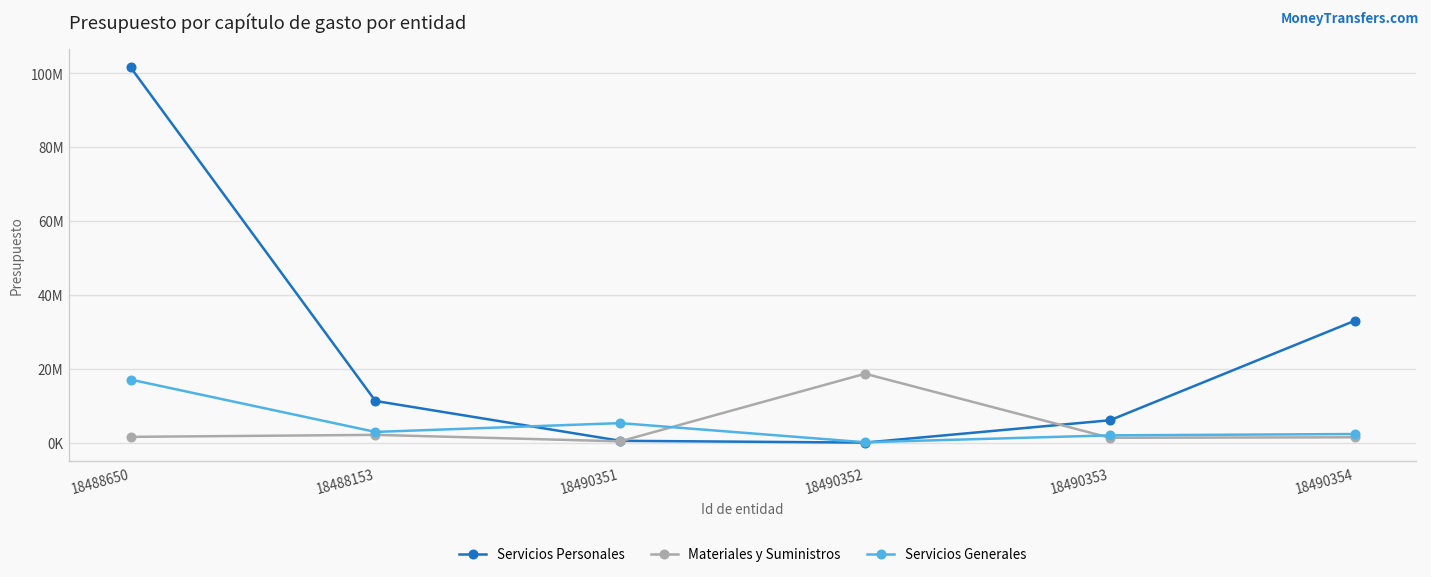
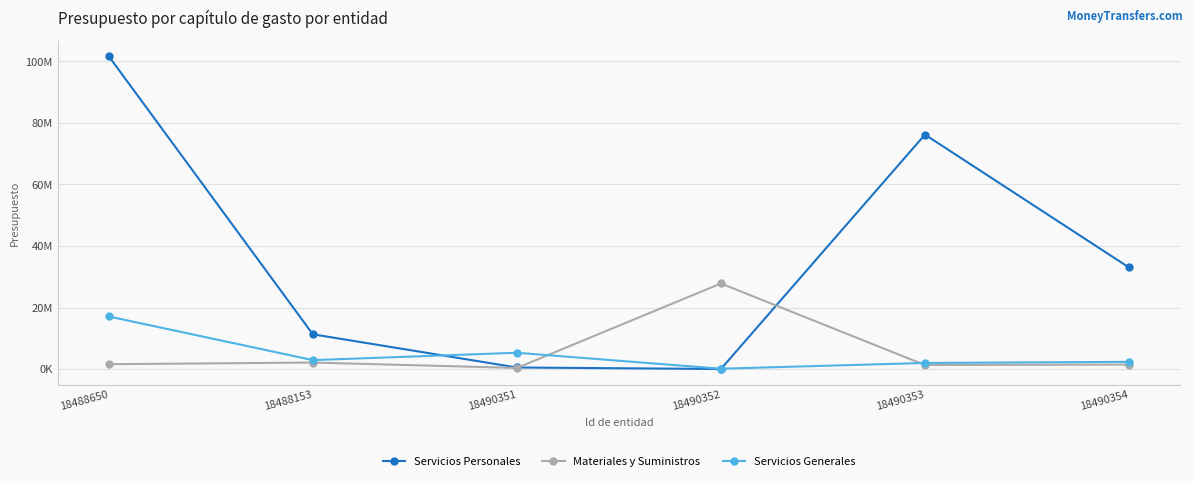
Materiales y Suministros, 18490352: 19000000 -> 28000000
Servicios Personales, 18490353: 6000000 -> 76000000
